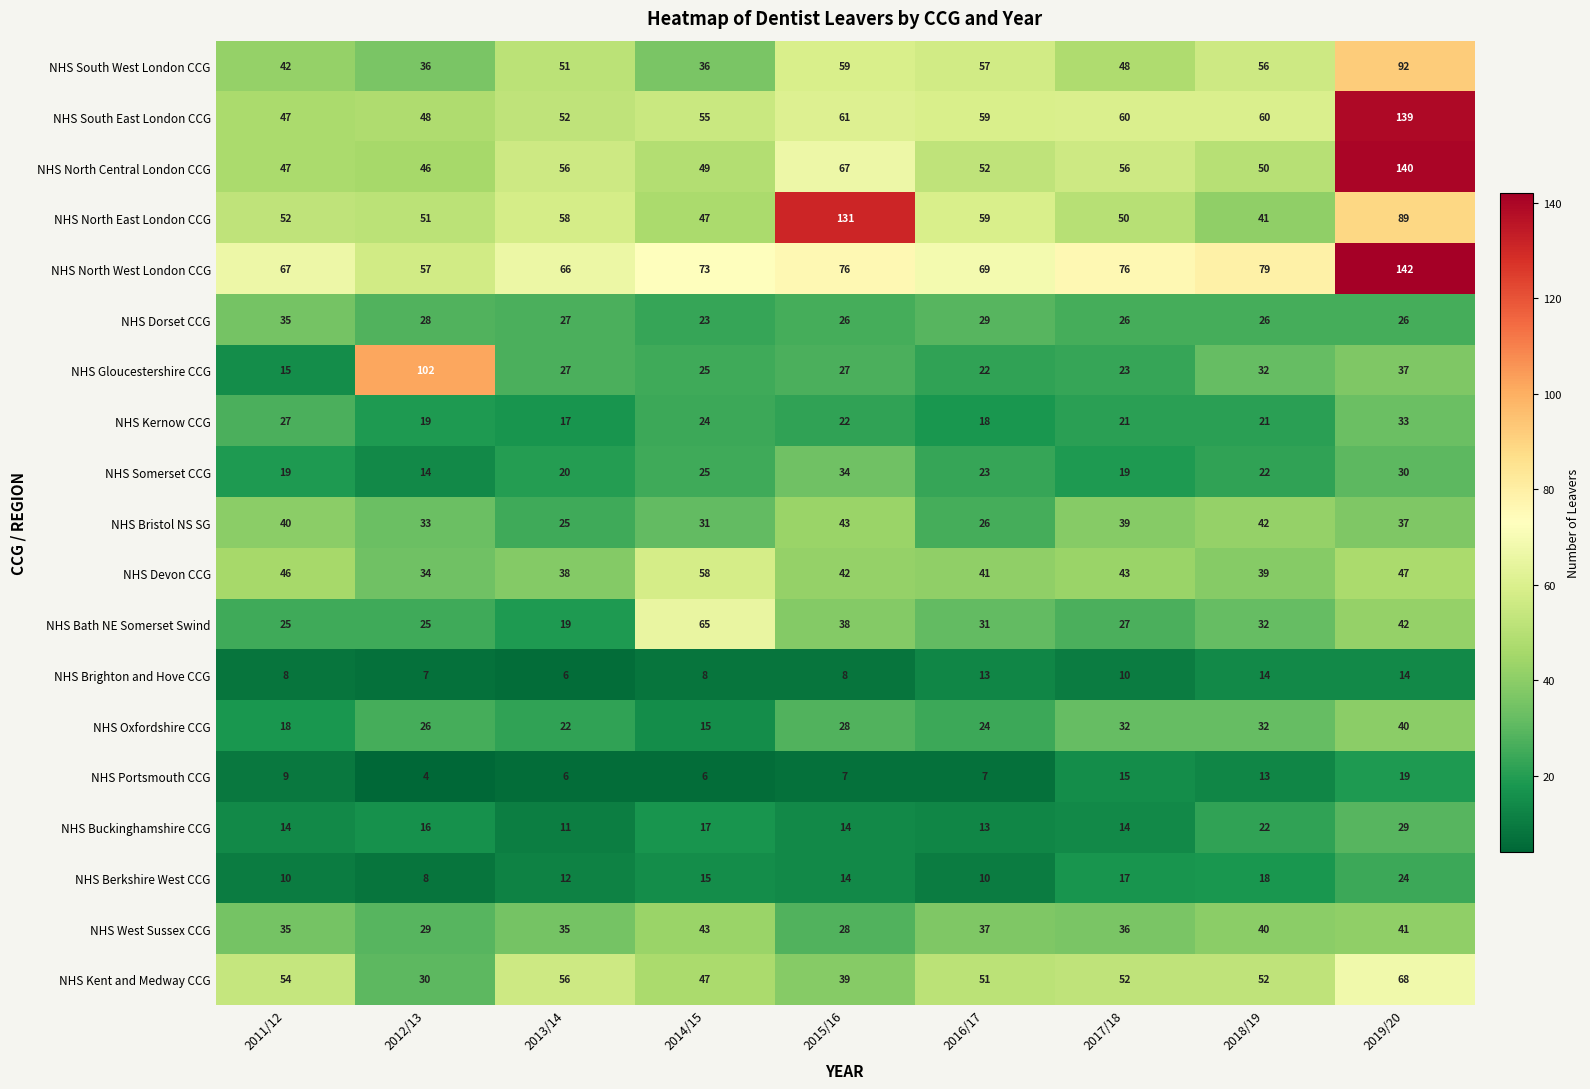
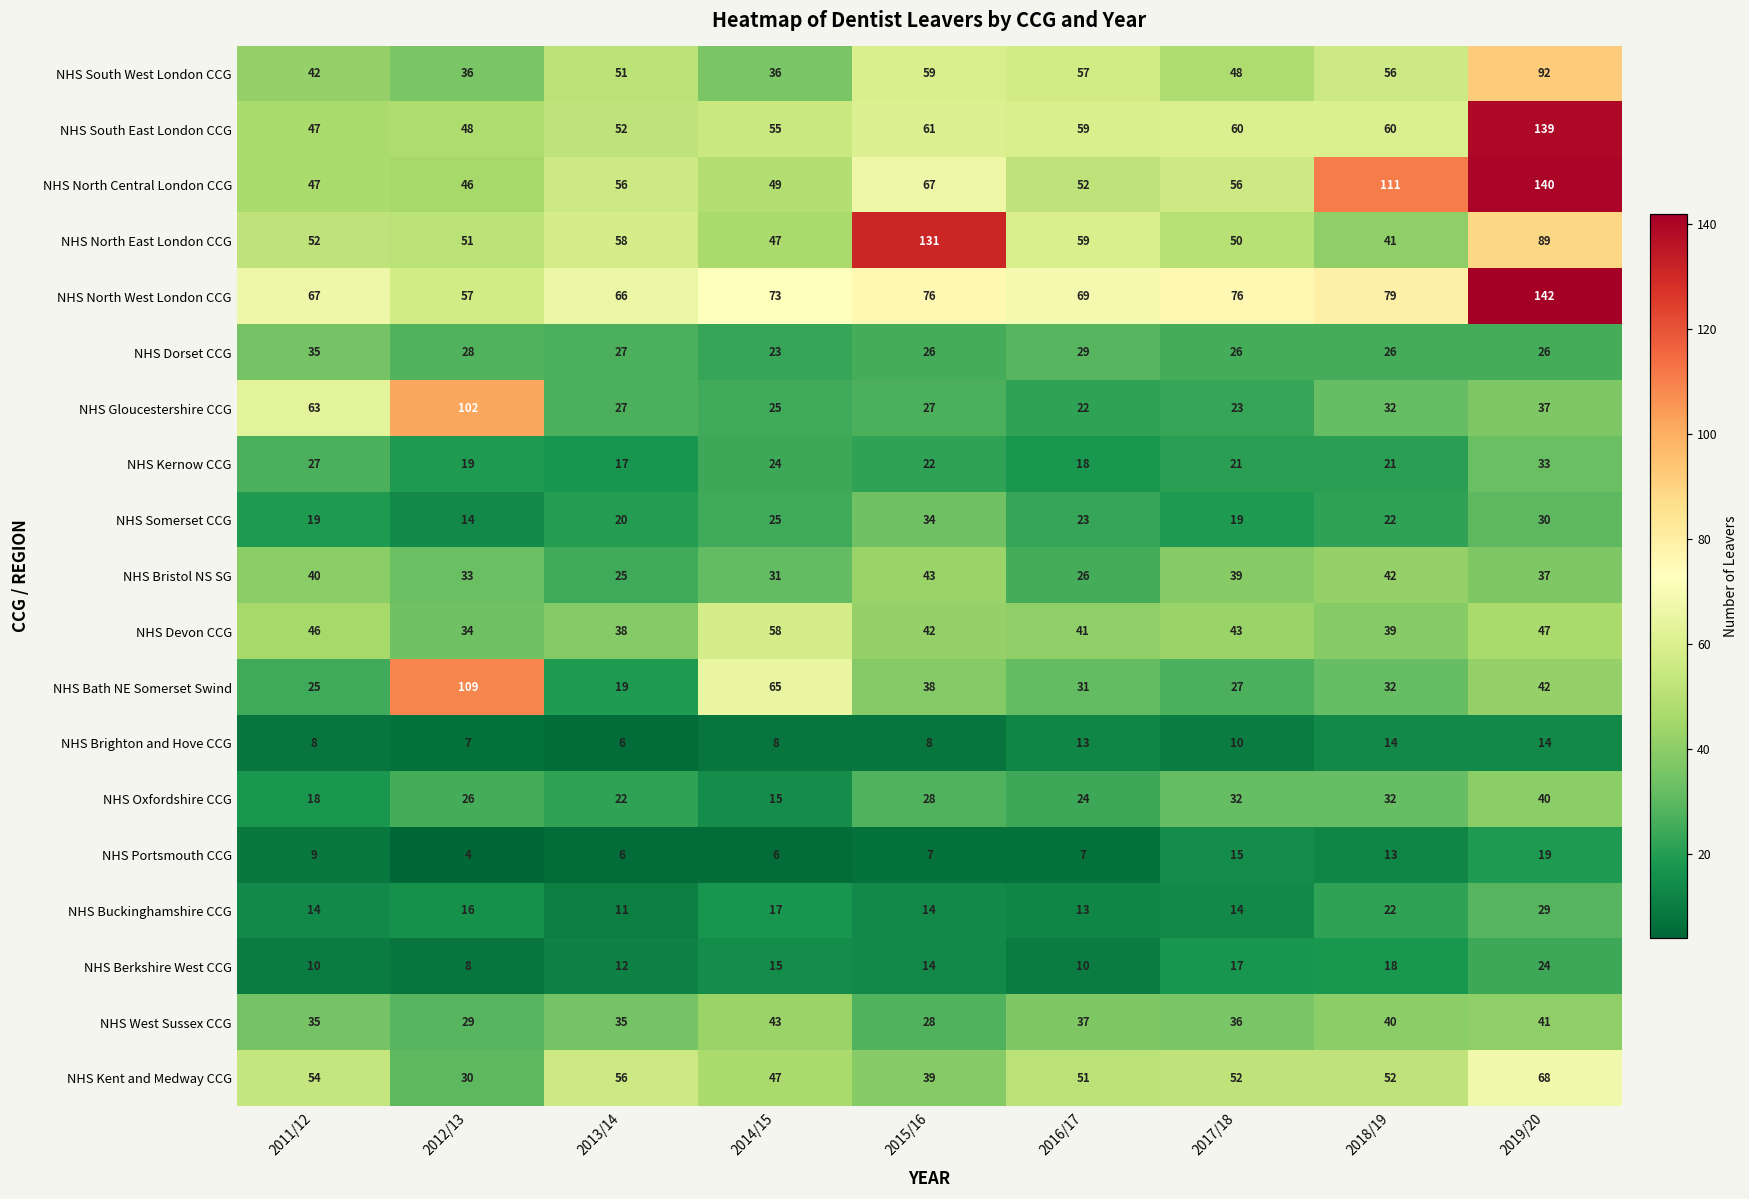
NHS North Central London CCG, 2018/19: 50 -> 111
NHS Gloucestershire CCG, 2011/12: 15 -> 63
NHS Bath NE Somerset Swind, 2012/13: 25 -> 109
